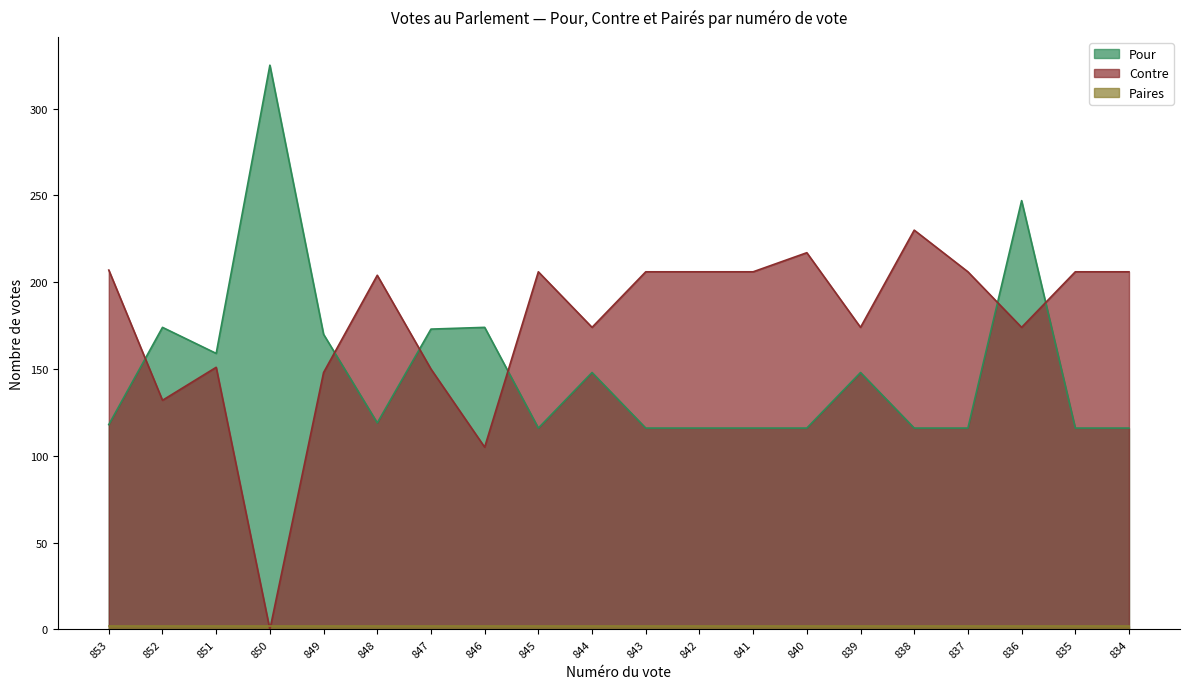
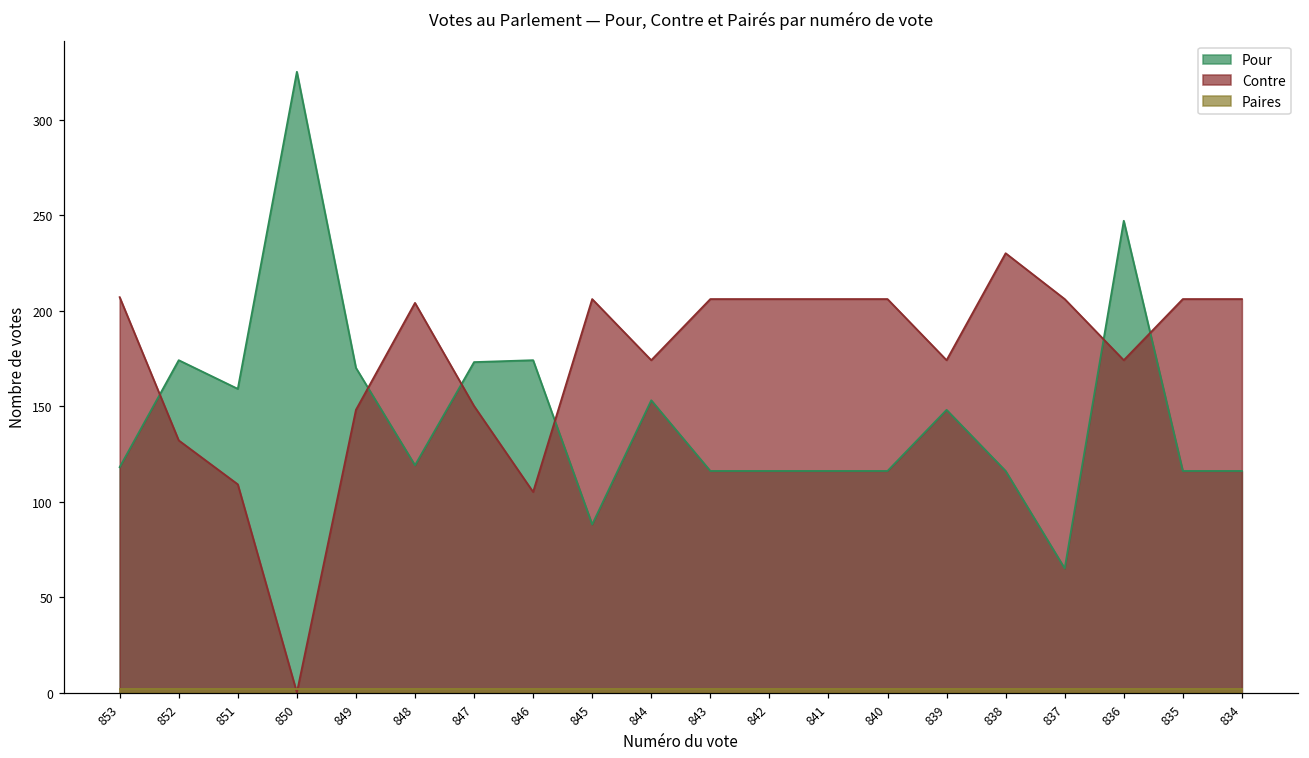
Contre, 851: 151 -> 109
Pour, 845: 116 -> 88
Pour, 844: 148 -> 153
Contre, 840: 217 -> 206
Pour, 837: 116 -> 65
